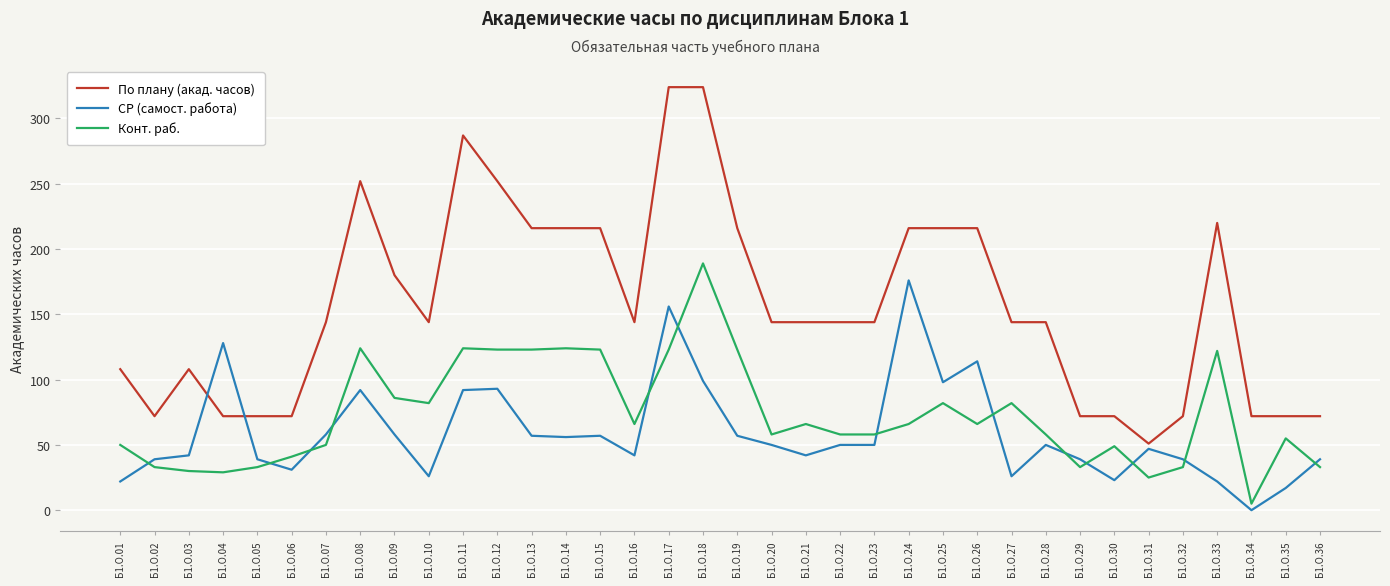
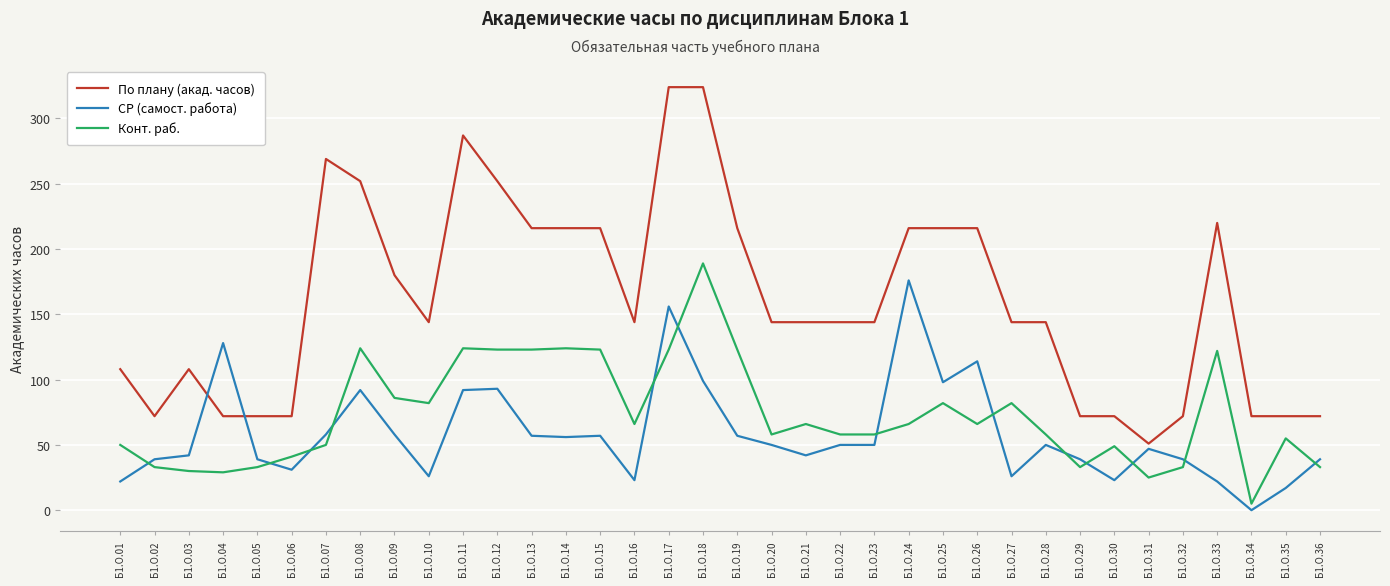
По плану (акад. часов), Б1.О.07: 144 -> 269
СР (самост. работа), Б1.О.16: 42 -> 23
